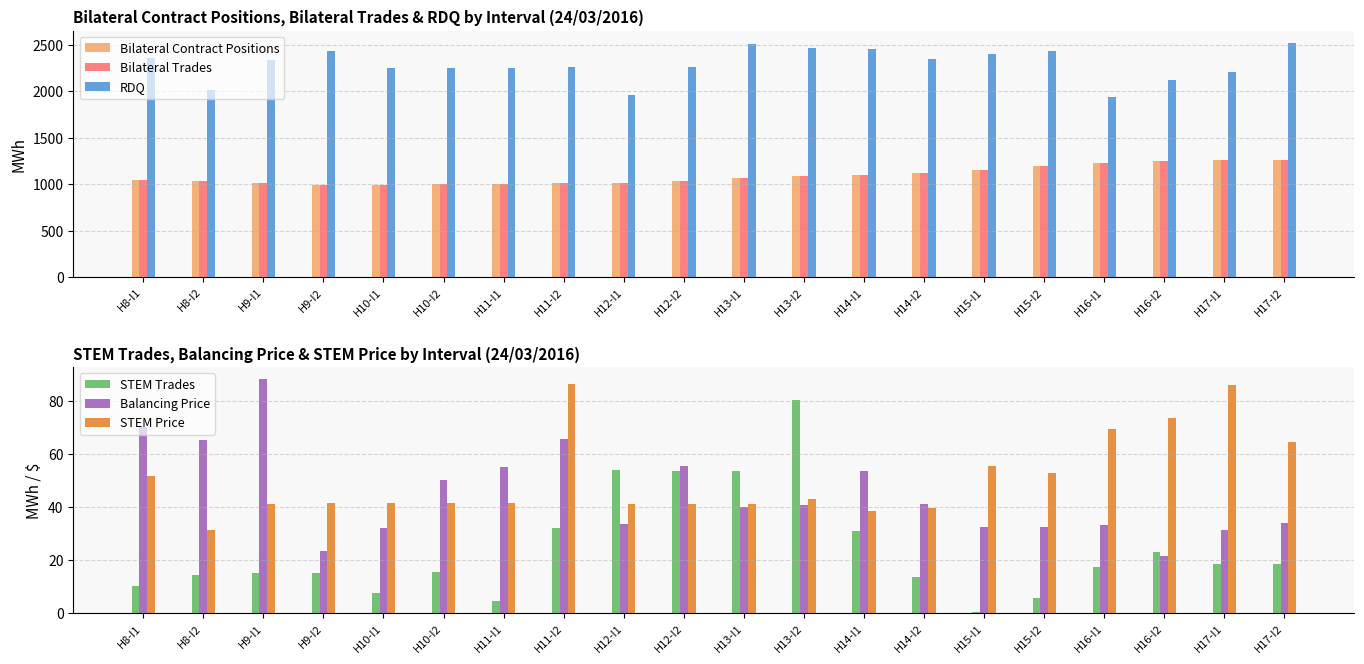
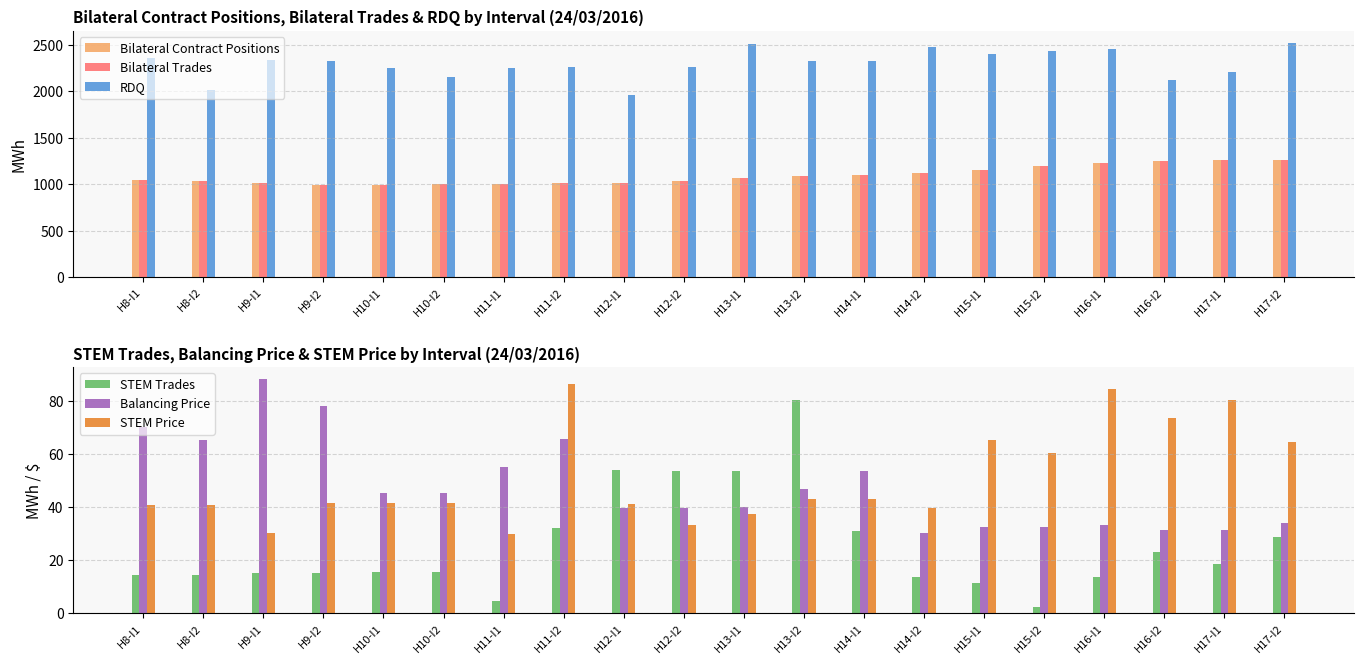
Bilateral Contract Positions, Bilateral Trades & RDQ by Interval (24/03/2016), RDQ, H9-I2: 2400 -> 2300
Bilateral Contract Positions, Bilateral Trades & RDQ by Interval (24/03/2016), RDQ, H10-I2: 2240 -> 2160
Bilateral Contract Positions, Bilateral Trades & RDQ by Interval (24/03/2016), RDQ, H13-I2: 2500 -> 2300
Bilateral Contract Positions, Bilateral Trades & RDQ by Interval (24/03/2016), RDQ, H14-I1: 2500 -> 2300
Bilateral Contract Positions, Bilateral Trades & RDQ by Interval (24/03/2016), RDQ, H14-I2: 2300 -> 2500
Bilateral Contract Positions, Bilateral Trades & RDQ by Interval (24/03/2016), RDQ, H16-I1: 1900 -> 2500
STEM Trades, Balancing Price & STEM Price by Interval (24/03/2016), STEM Trades, H8-I1: 10 -> 14
STEM Trades, Balancing Price & STEM Price by Interval (24/03/2016), STEM Price, H8-I1: 52 -> 41
STEM Trades, Balancing Price & STEM Price by Interval (24/03/2016), STEM Price, H8-I2: 31 -> 41
STEM Trades, Balancing Price & STEM Price by Interval (24/03/2016), STEM Price, H9-I1: 41 -> 30
STEM Trades, Balancing Price & STEM Price by Interval (24/03/2016), Balancing Price, H9-I2: 23 -> 78
STEM Trades, Balancing Price & STEM Price by Interval (24/03/2016), STEM Trades, H10-I1: 8 -> 15
STEM Trades, Balancing Price & STEM Price by Interval (24/03/2016), Balancing Price, H10-I1: 32 -> 45
STEM Trades, Balancing Price & STEM Price by Interval (24/03/2016), Balancing Price, H10-I2: 50 -> 45
STEM Trades, Balancing Price & STEM Price by Interval (24/03/2016), STEM Price, H11-I1: 41 -> 30
STEM Trades, Balancing Price & STEM Price by Interval (24/03/2016), Balancing Price, H12-I1: 34 -> 40
STEM Trades, Balancing Price & STEM Price by Interval (24/03/2016), Balancing Price, H12-I2: 55 -> 40
STEM Trades, Balancing Price & STEM Price by Interval (24/03/2016), STEM Price, H12-I2: 41 -> 33
STEM Trades, Balancing Price & STEM Price by Interval (24/03/2016), STEM Price, H13-I1: 41 -> 37
STEM Trades, Balancing Price & STEM Price by Interval (24/03/2016), Balancing Price, H13-I2: 41 -> 47
STEM Trades, Balancing Price & STEM Price by Interval (24/03/2016), STEM Price, H14-I1: 38 -> 43
STEM Trades, Balancing Price & STEM Price by Interval (24/03/2016), Balancing Price, H14-I2: 41 -> 30
STEM Trades, Balancing Price & STEM Price by Interval (24/03/2016), STEM Trades, H15-I1: 1 -> 11
STEM Trades, Balancing Price & STEM Price by Interval (24/03/2016), STEM Price, H15-I1: 56 -> 65
STEM Trades, Balancing Price & STEM Price by Interval (24/03/2016), STEM Trades, H15-I2: 6 -> 2
STEM Trades, Balancing Price & STEM Price by Interval (24/03/2016), STEM Price, H15-I2: 53 -> 60
STEM Trades, Balancing Price & STEM Price by Interval (24/03/2016), STEM Trades, H16-I1: 17 -> 14
STEM Trades, Balancing Price & STEM Price by Interval (24/03/2016), STEM Price, H16-I1: 70 -> 84
STEM Trades, Balancing Price & STEM Price by Interval (24/03/2016), Balancing Price, H16-I2: 22 -> 31
STEM Trades, Balancing Price & STEM Price by Interval (24/03/2016), STEM Price, H17-I1: 86 -> 80
STEM Trades, Balancing Price & STEM Price by Interval (24/03/2016), STEM Trades, H17-I2: 18 -> 29
